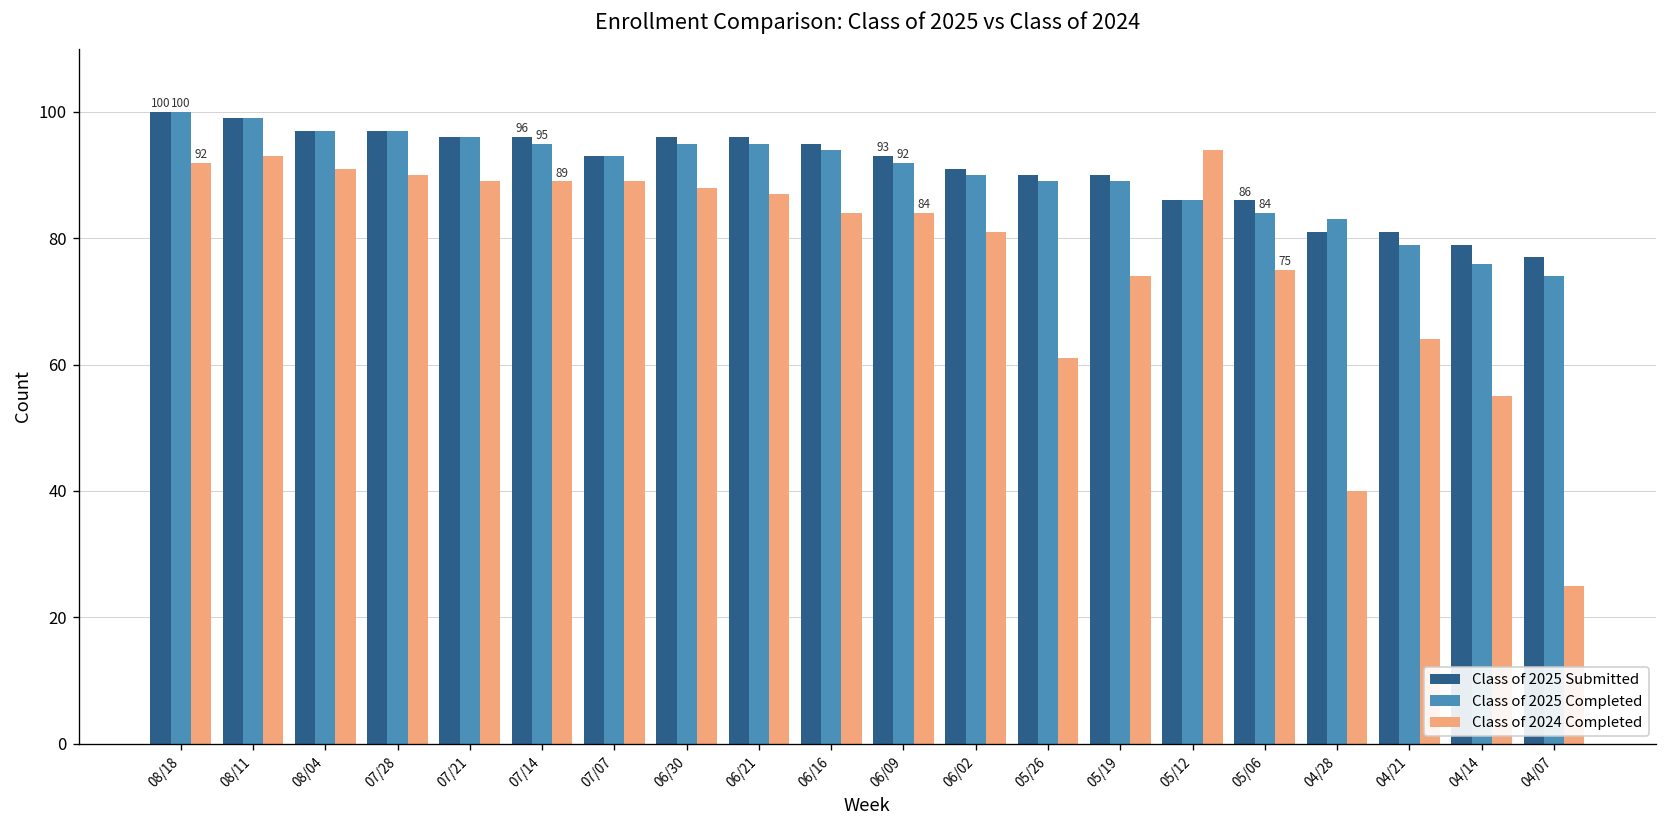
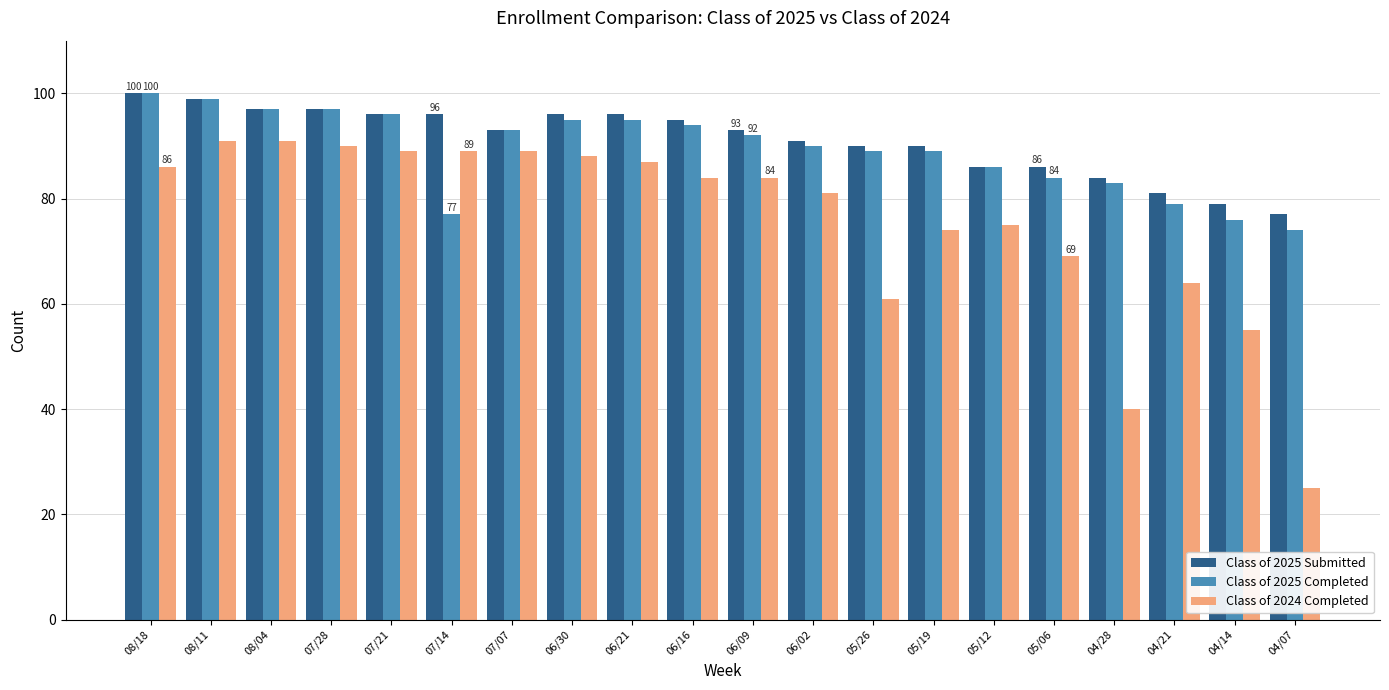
Class of 2024 Completed, 08/18: 92 -> 86
Class of 2024 Completed, 08/11: 93 -> 91
Class of 2025 Completed, 07/14: 95 -> 77
Class of 2024 Completed, 05/12: 94 -> 75
Class of 2024 Completed, 05/06: 75 -> 69
Class of 2025 Submitted, 04/28: 81 -> 84
